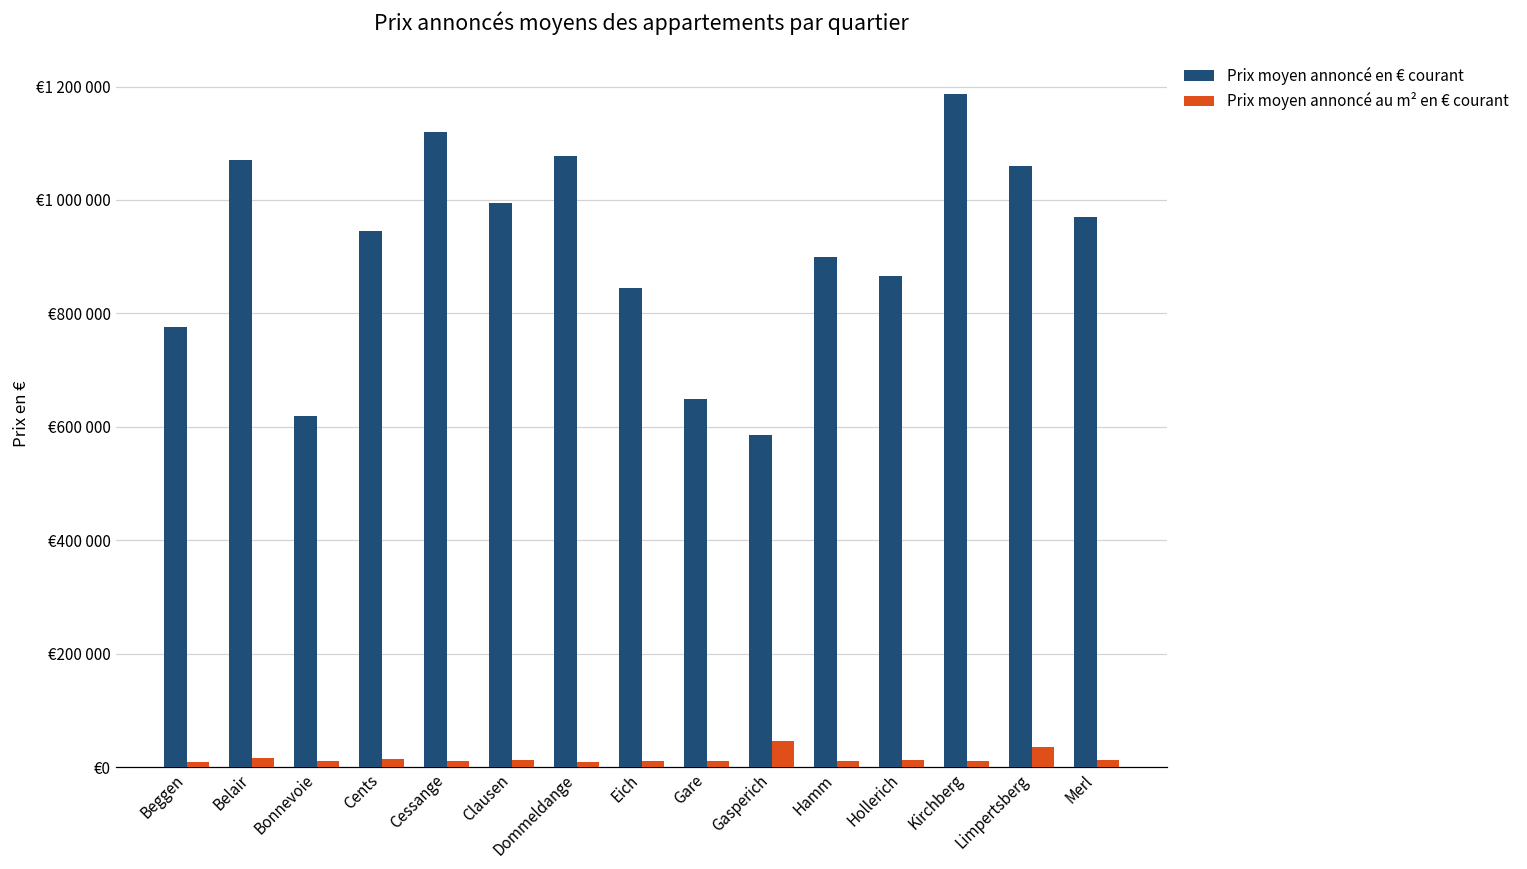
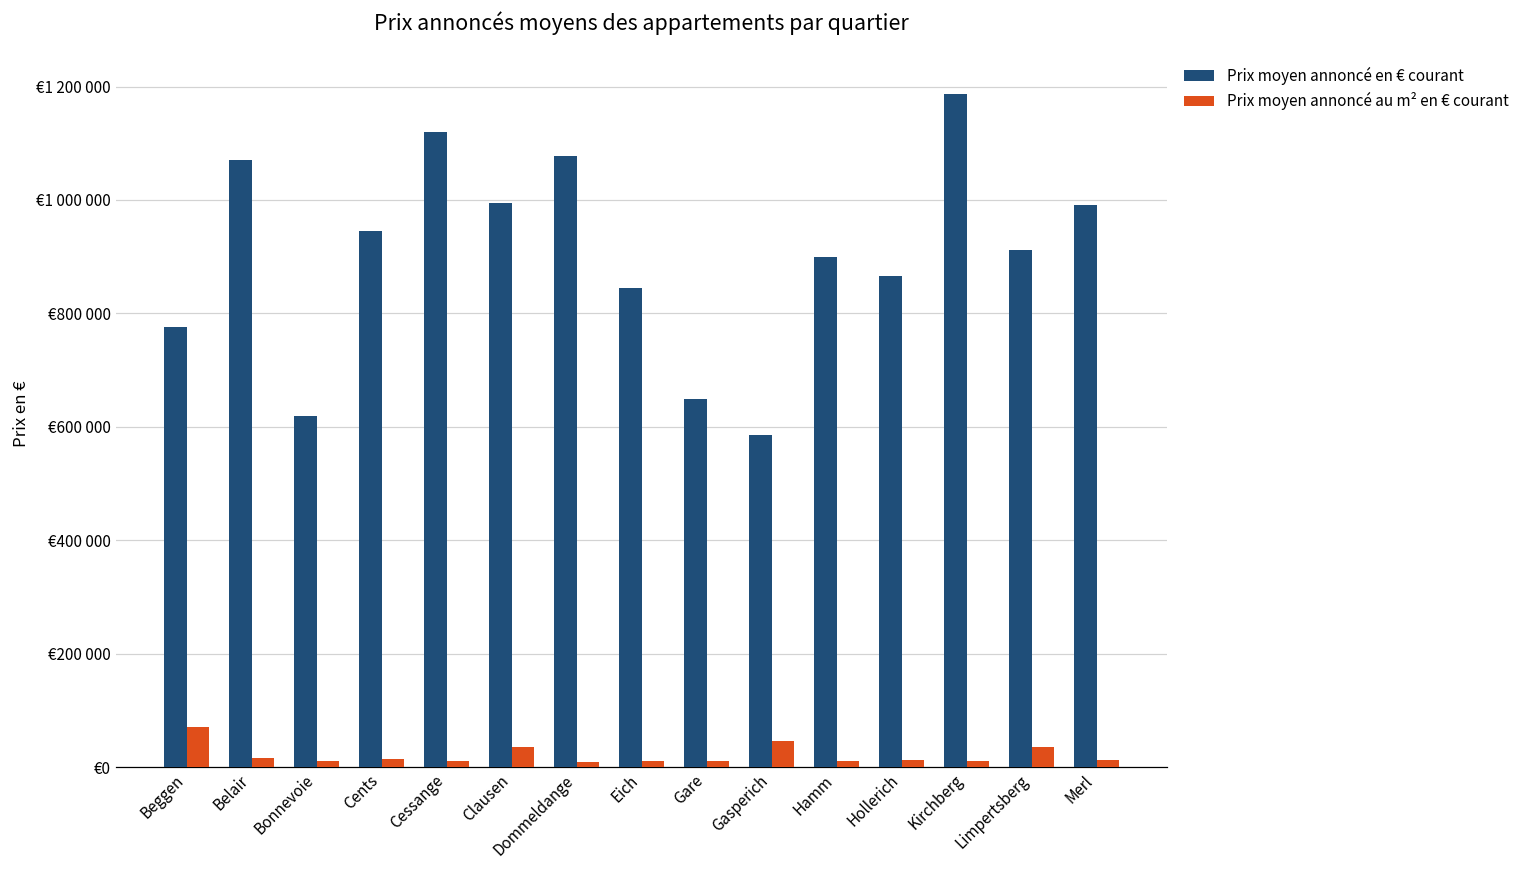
Prix moyen annoncé au m² en € courant, Beggen: €10000 -> €70000
Prix moyen annoncé au m² en € courant, Clausen: €10000 -> €30000
Prix moyen annoncé en € courant, Limpertsberg: €1060000 -> €910000
Prix moyen annoncé en € courant, Merl: €970000 -> €990000
